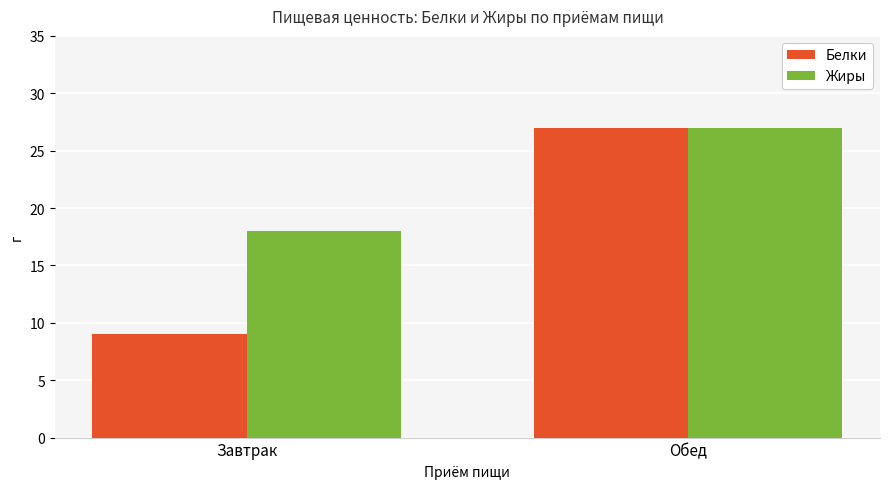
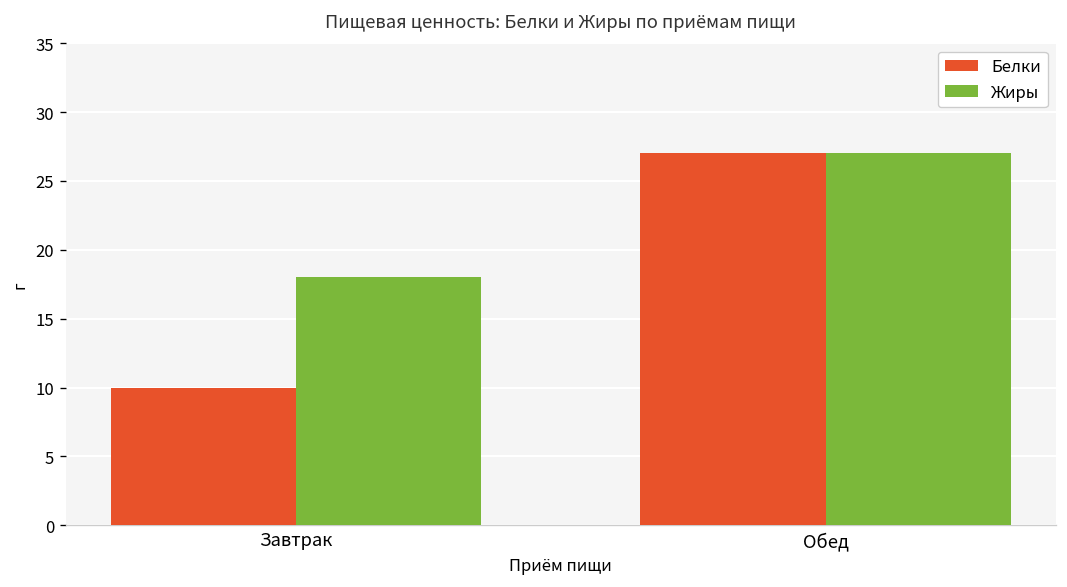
Белки, Завтрак: 9 -> 10
